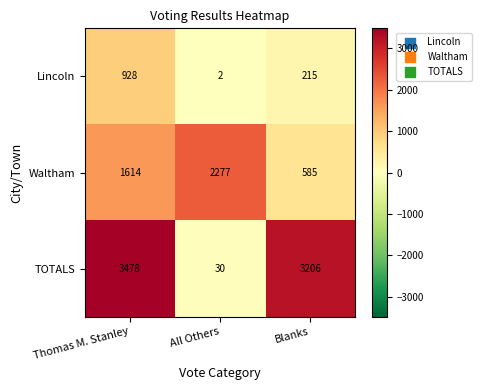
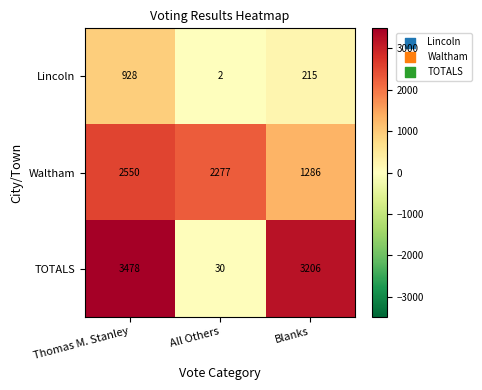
Waltham, Thomas M. Stanley: 1614 -> 2550
Waltham, Blanks: 585 -> 1286
